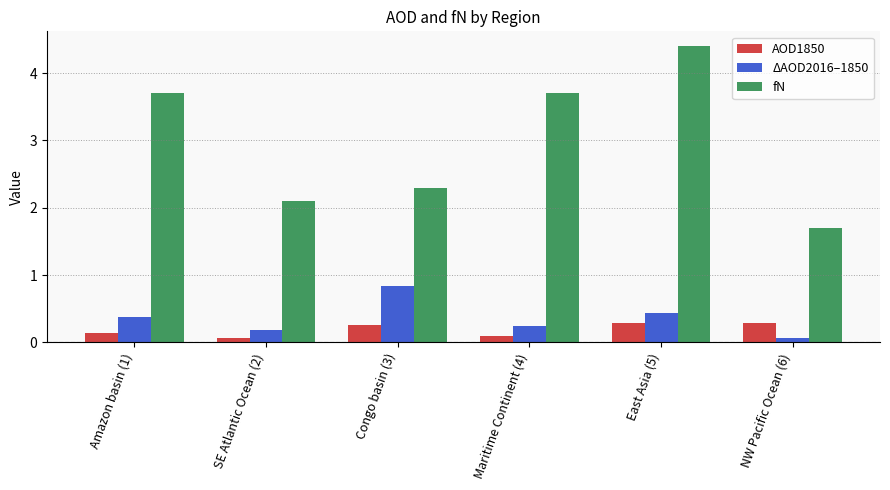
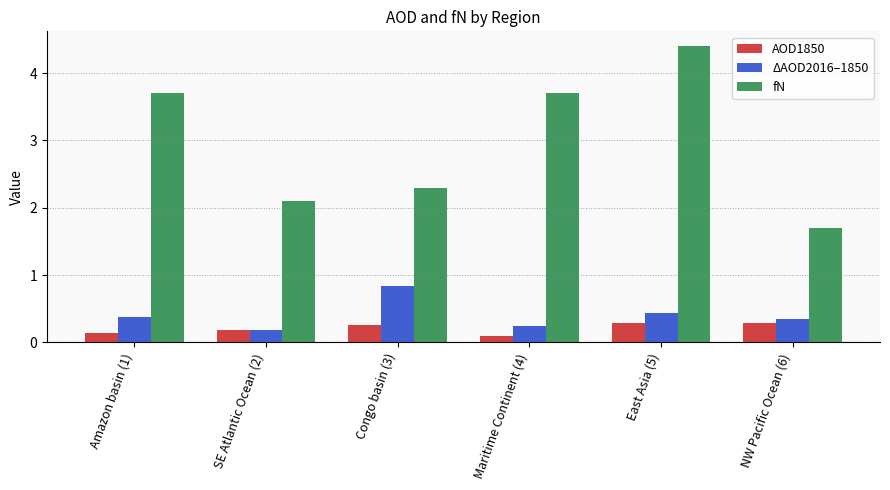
AOD1850, SE Atlantic Ocean (2): 0.1 -> 0.2
ΔAOD2016–1850, NW Pacific Ocean (6): 0.1 -> 0.4
